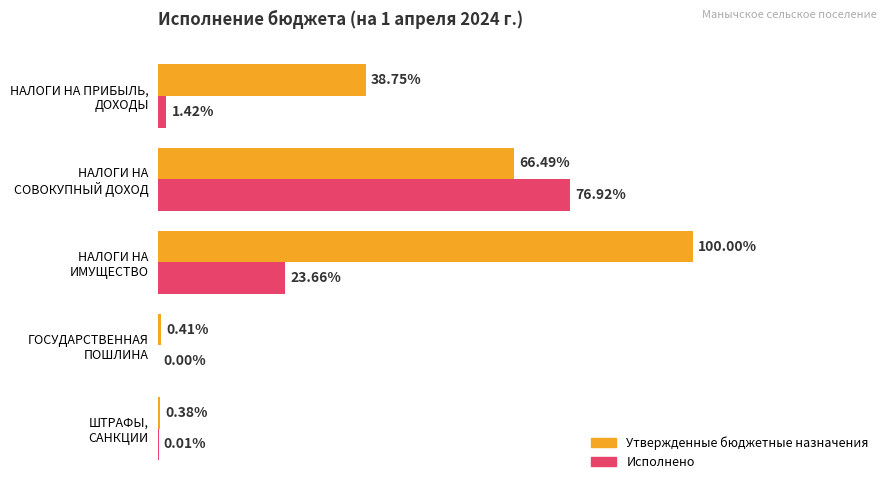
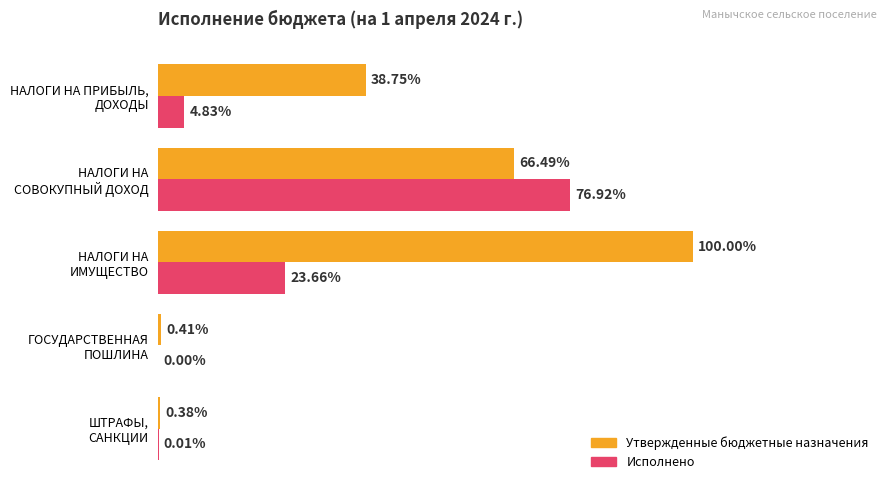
Исполнено, НАЛОГИ НА ПРИБЫЛЬ, ДОХОДЫ: 1.42% -> 4.83%
